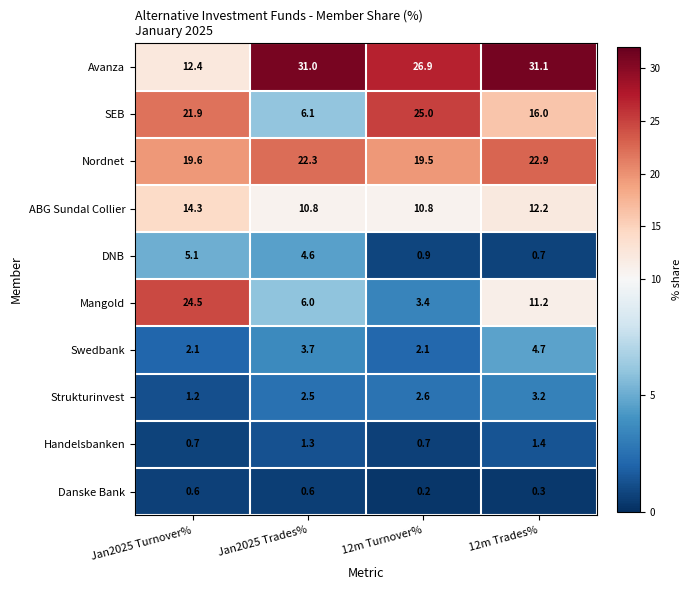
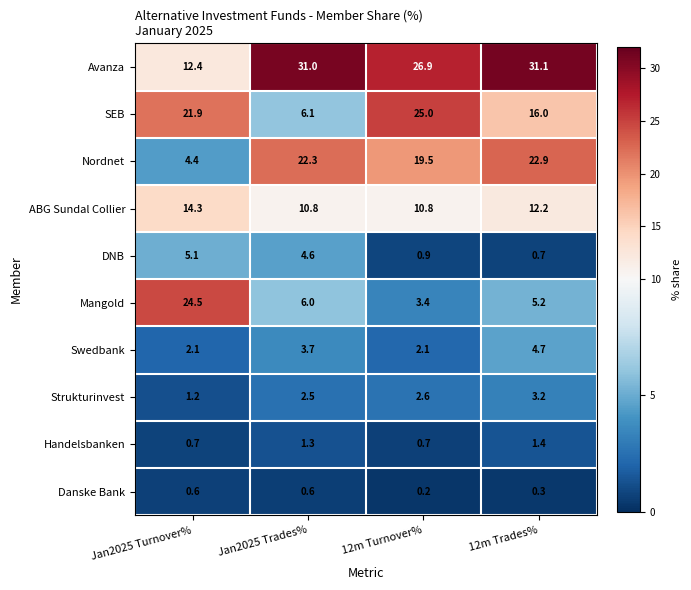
Nordnet, Jan2025 Turnover%: 19.6 -> 4.4
Mangold, 12m Trades%: 11.2 -> 5.2
